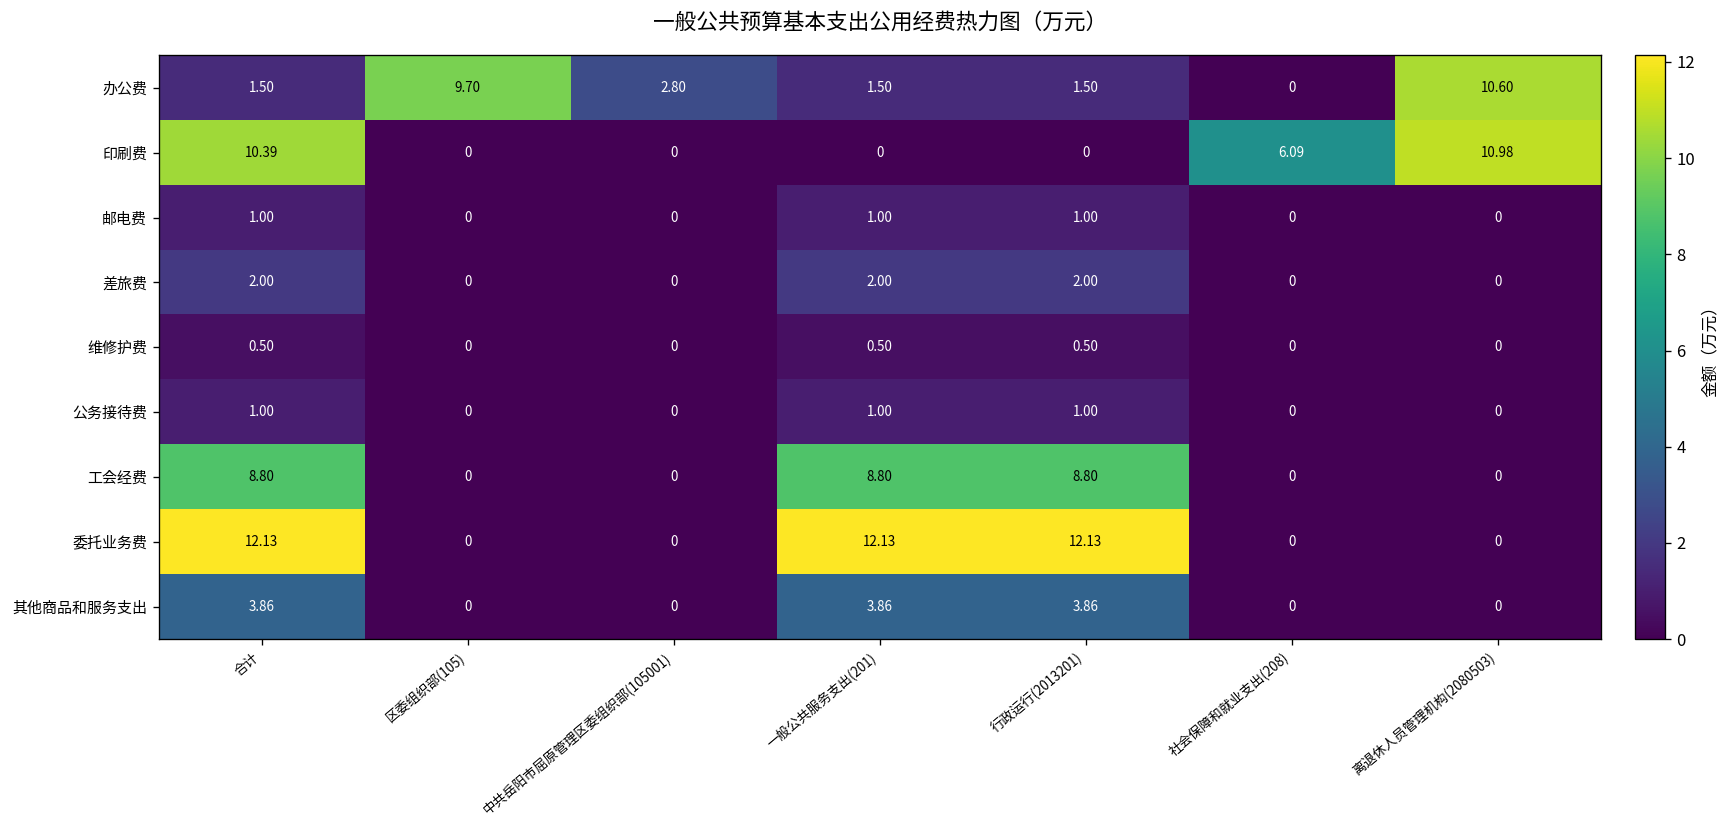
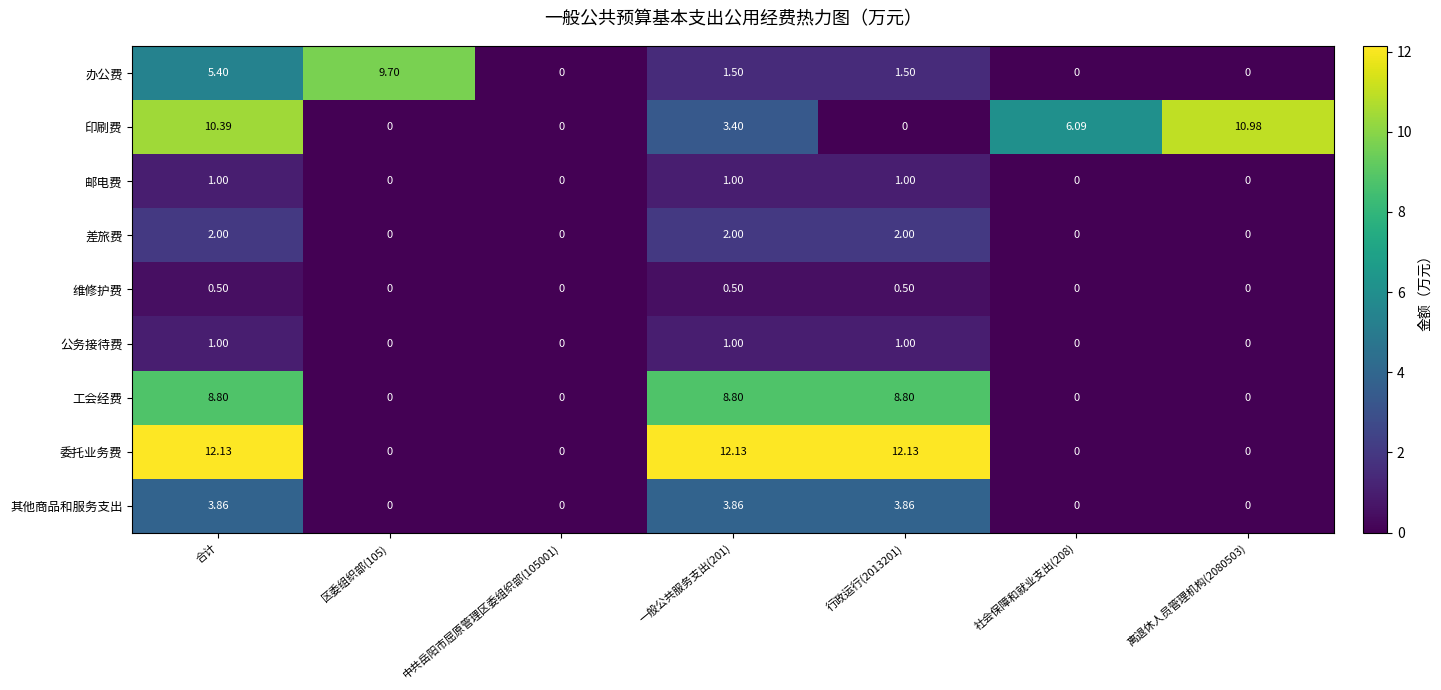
办公费, 合计: 1.50 -> 5.40
办公费, 中共岳阳市屈原管理区委组织部(105001): 2.80 -> 0
办公费, 离退休人员管理机构(2080503): 10.60 -> 0
印刷费, 一般公共服务支出(201): 0 -> 3.40
